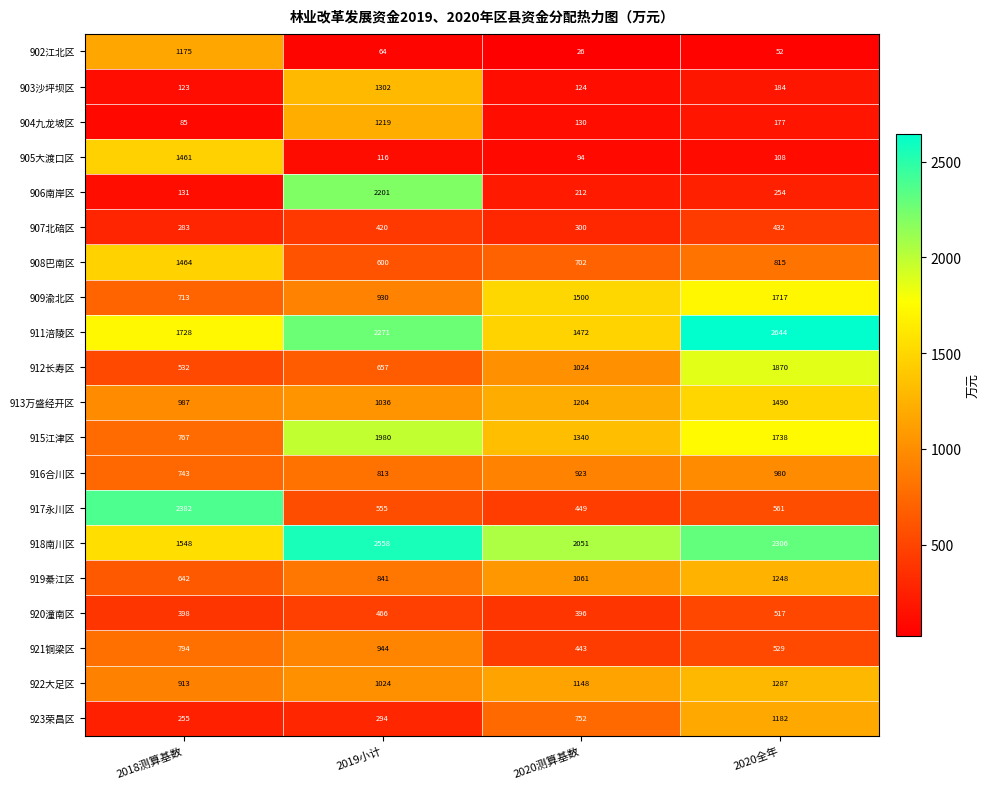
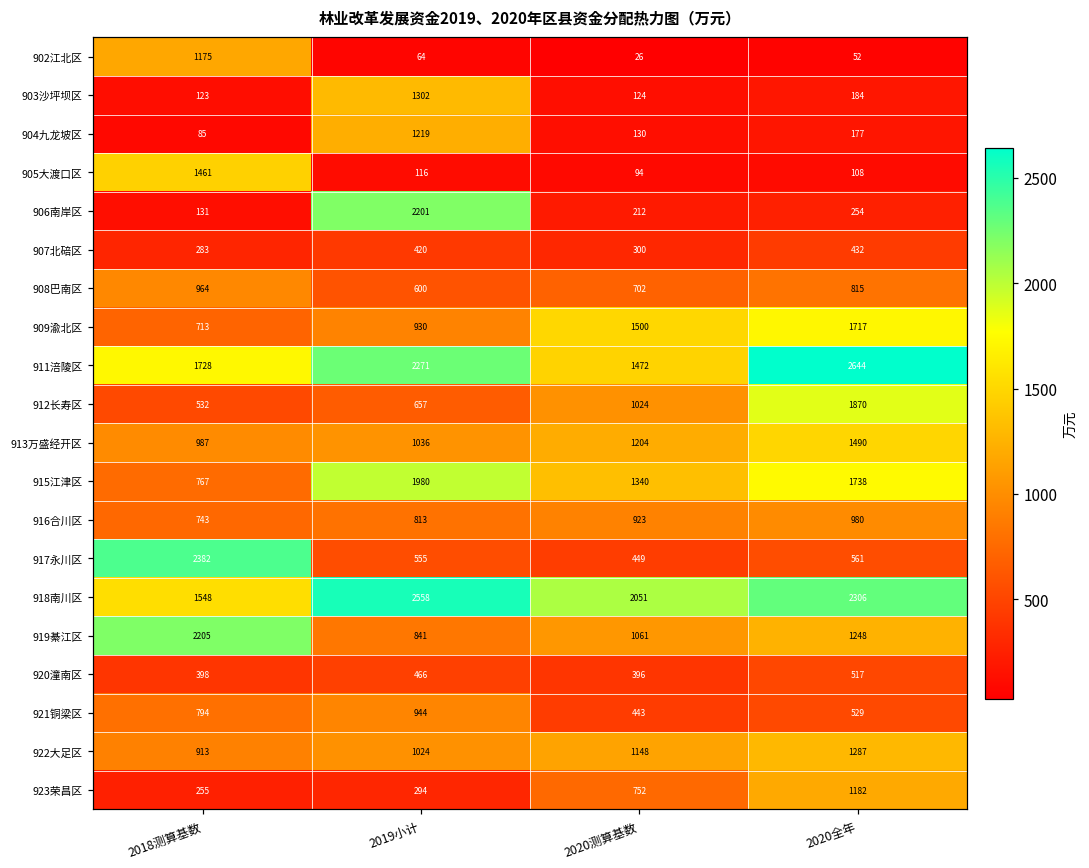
908巴南区, 2018测算基数: 1464 -> 964
919綦江区, 2018测算基数: 642 -> 2205
